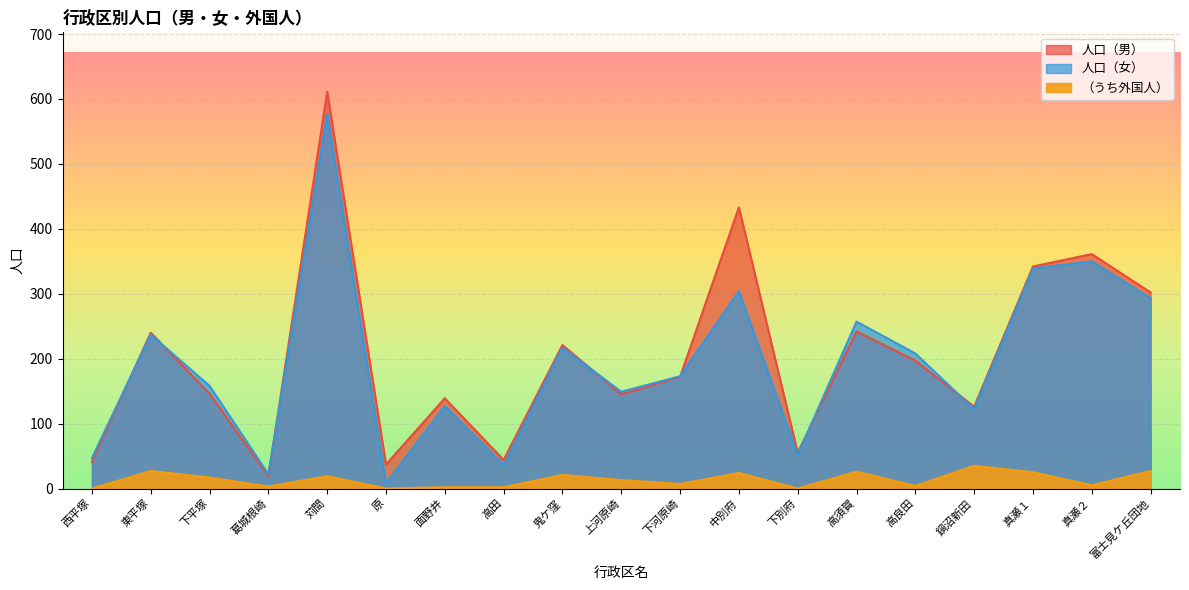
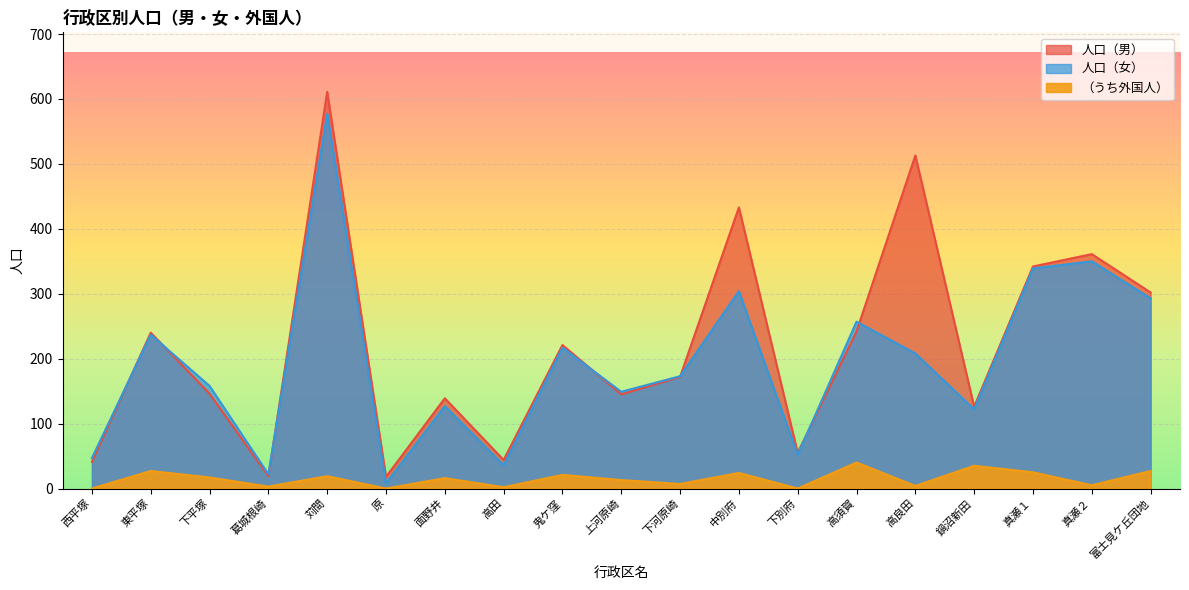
人口（男）, 原: 40 -> 20
（うち外国人）, 面野井: 0 -> 20
（うち外国人）, 高須賀: 30 -> 40
人口（男）, 高良田: 200 -> 510
